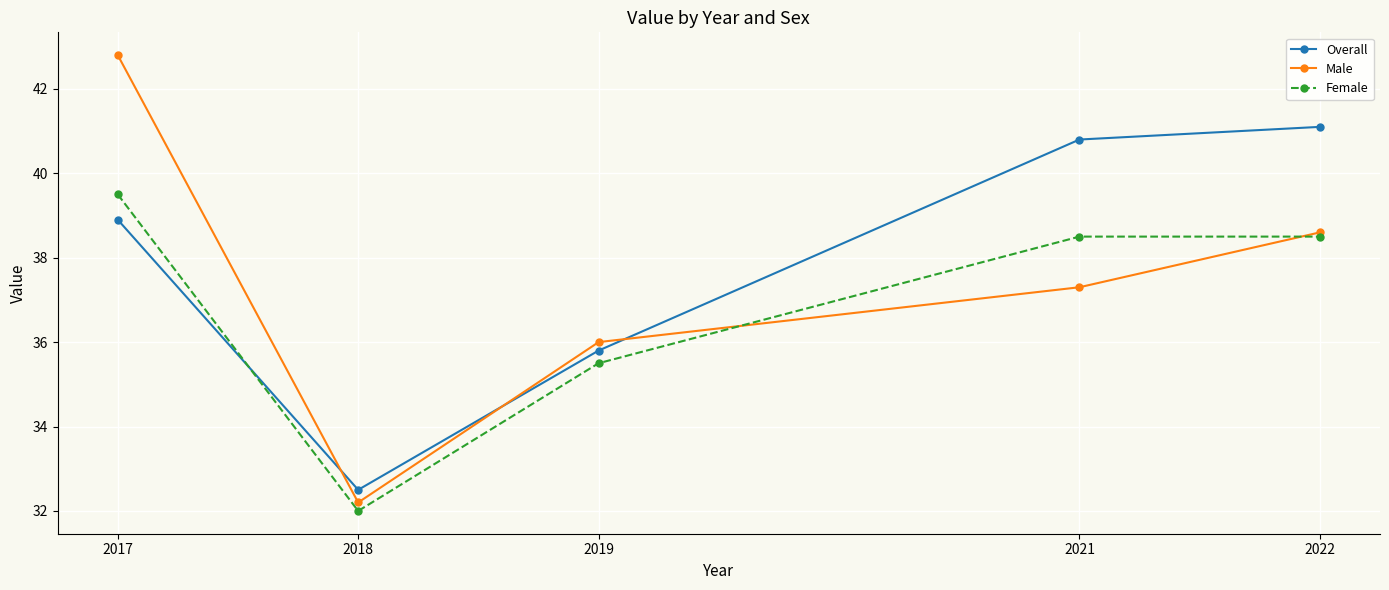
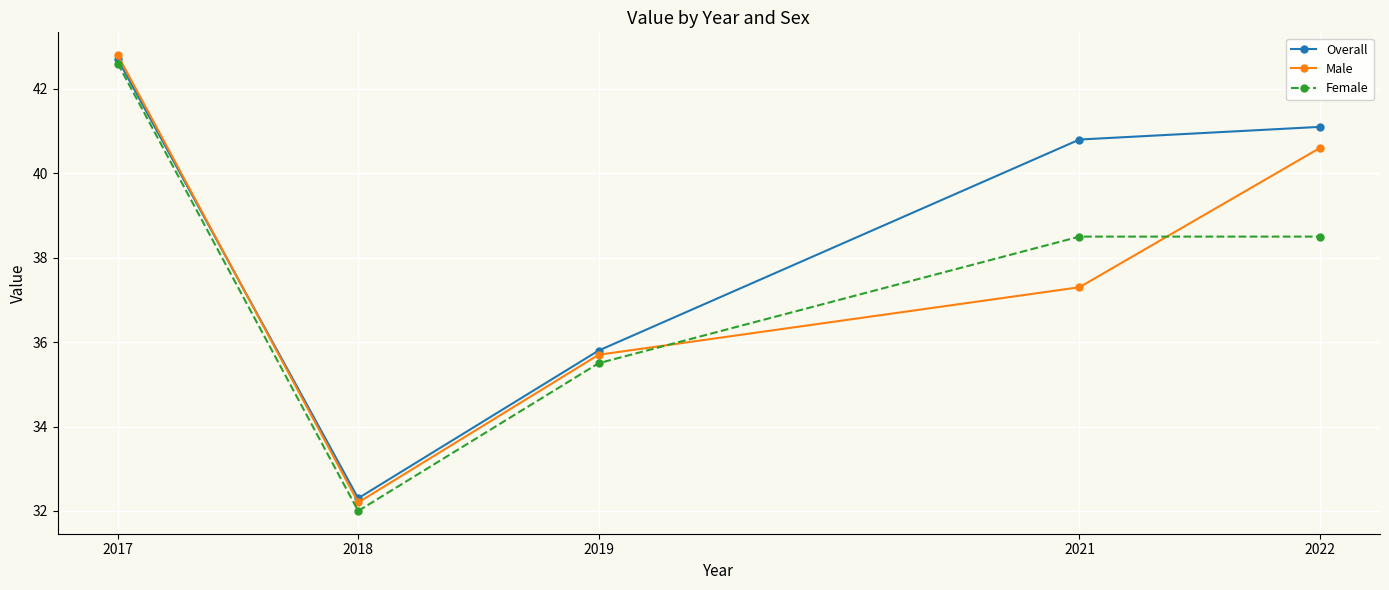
Overall, 2017: 38.9 -> 42.7
Female, 2017: 39.5 -> 42.6
Overall, 2018: 32.5 -> 32.3
Male, 2019: 36.0 -> 35.7
Male, 2022: 38.6 -> 40.6
